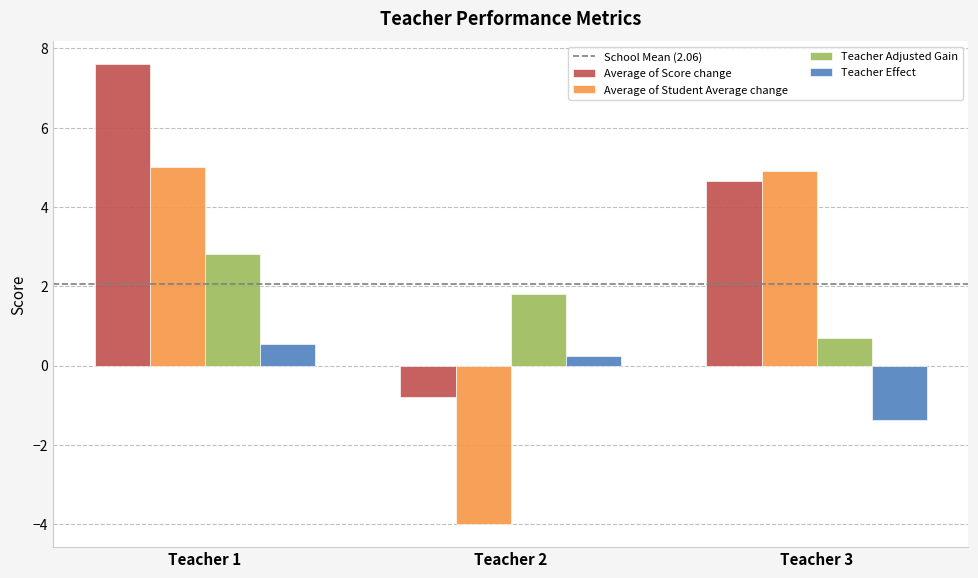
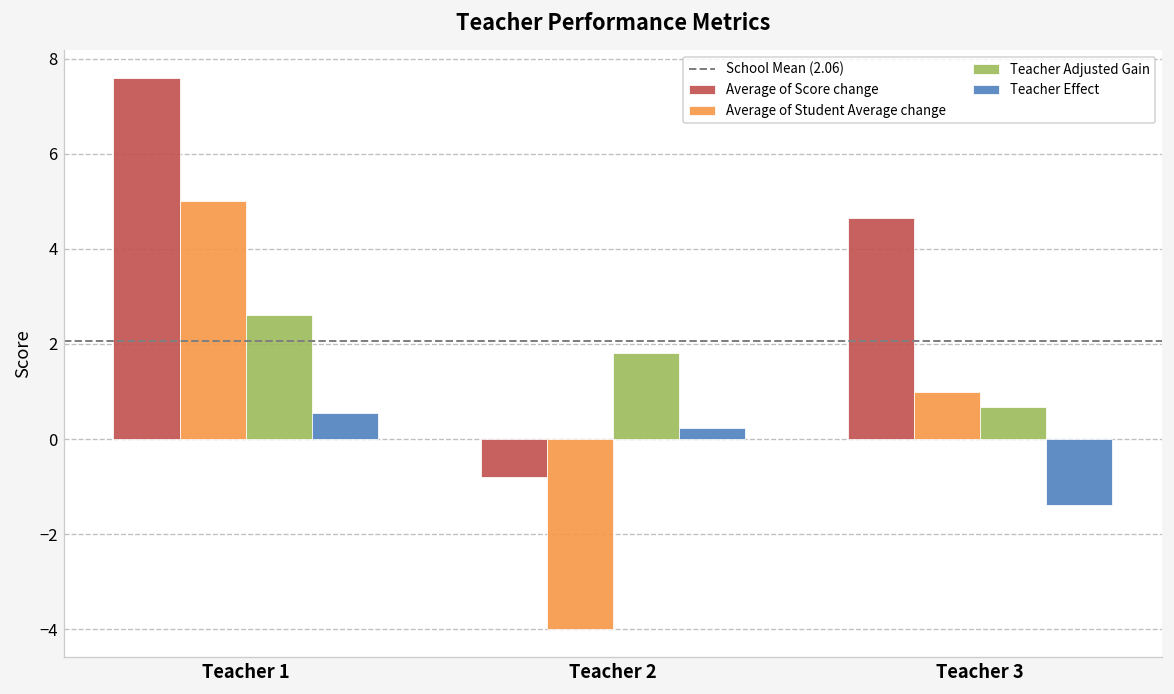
Teacher Adjusted Gain, Teacher 1: 2.8 -> 2.6
Average of Student Average change, Teacher 3: 4.9 -> 1.0
